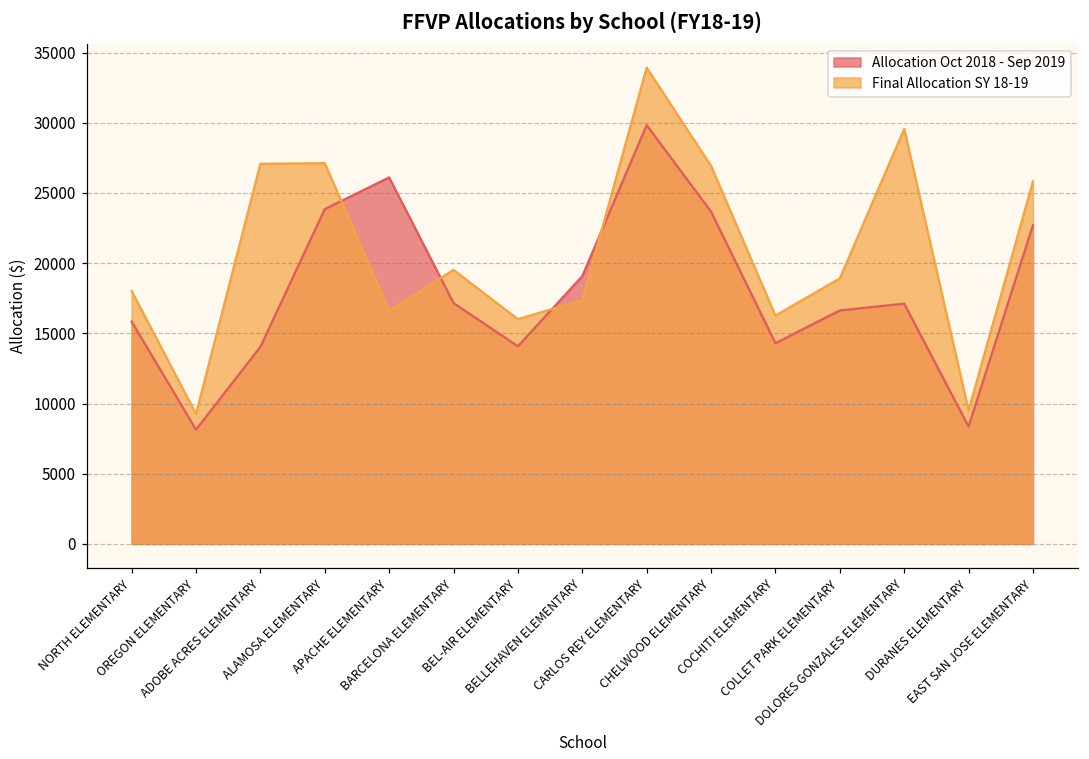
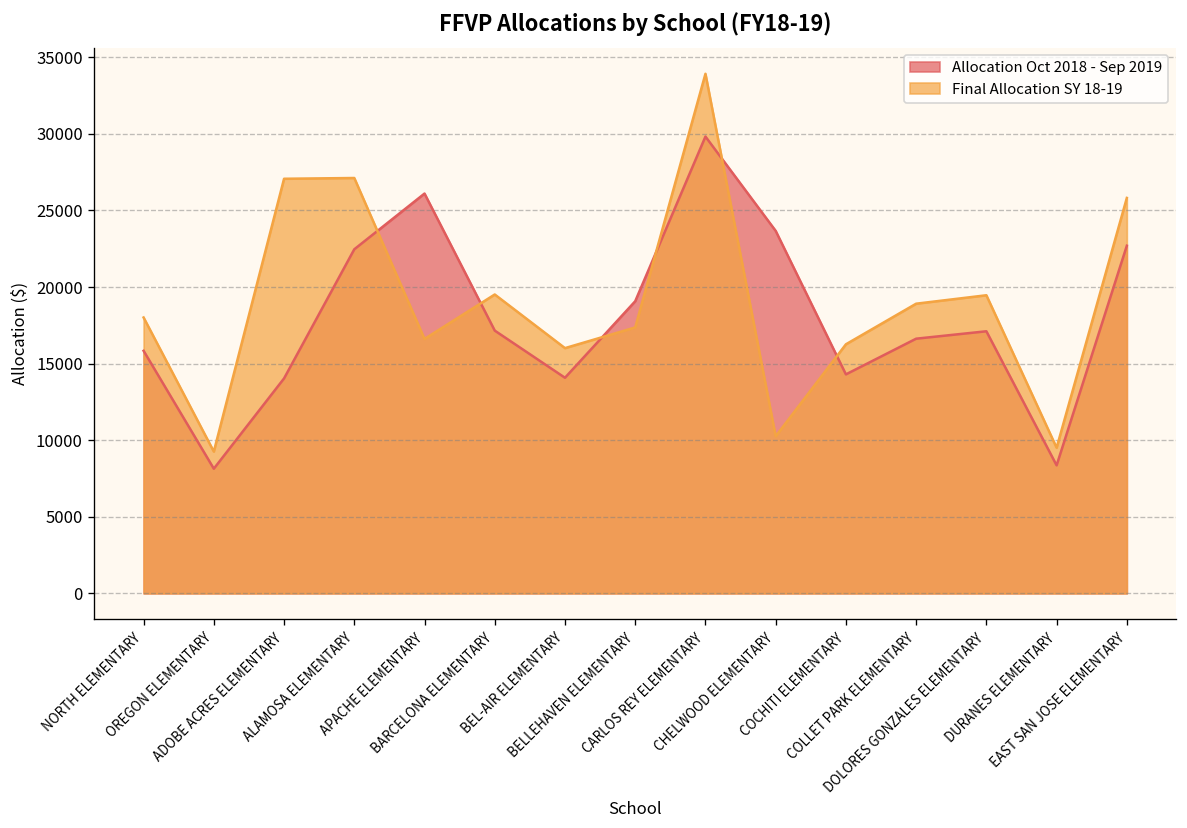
Allocation Oct 2018 - Sep 2019, ALAMOSA ELEMENTARY: 23800 -> 22500
Final Allocation SY 18-19, CHELWOOD ELEMENTARY: 26900 -> 10300
Final Allocation SY 18-19, DOLORES GONZALES ELEMENTARY: 29600 -> 19500
